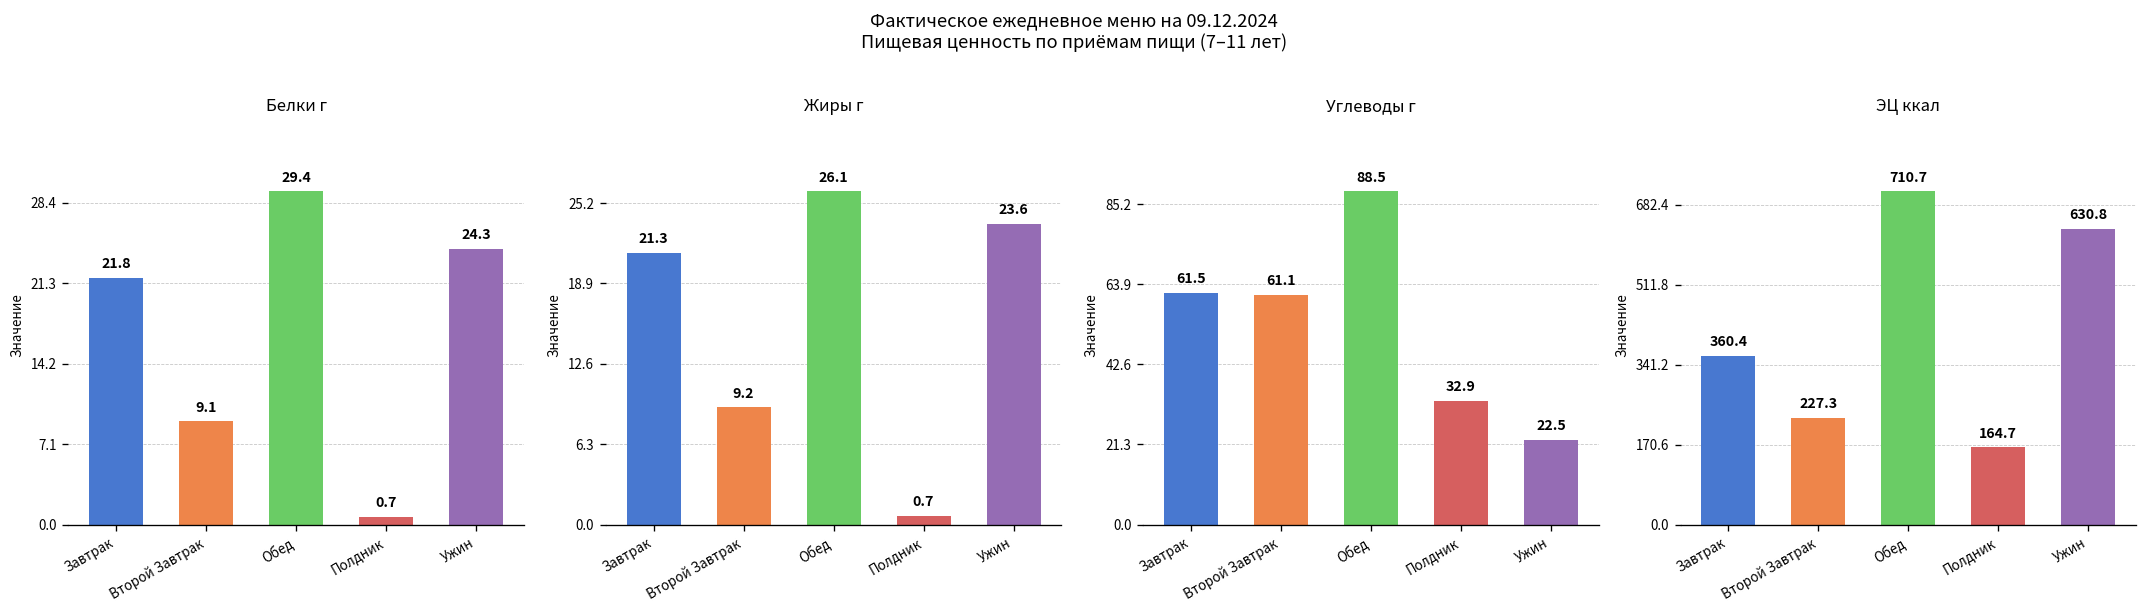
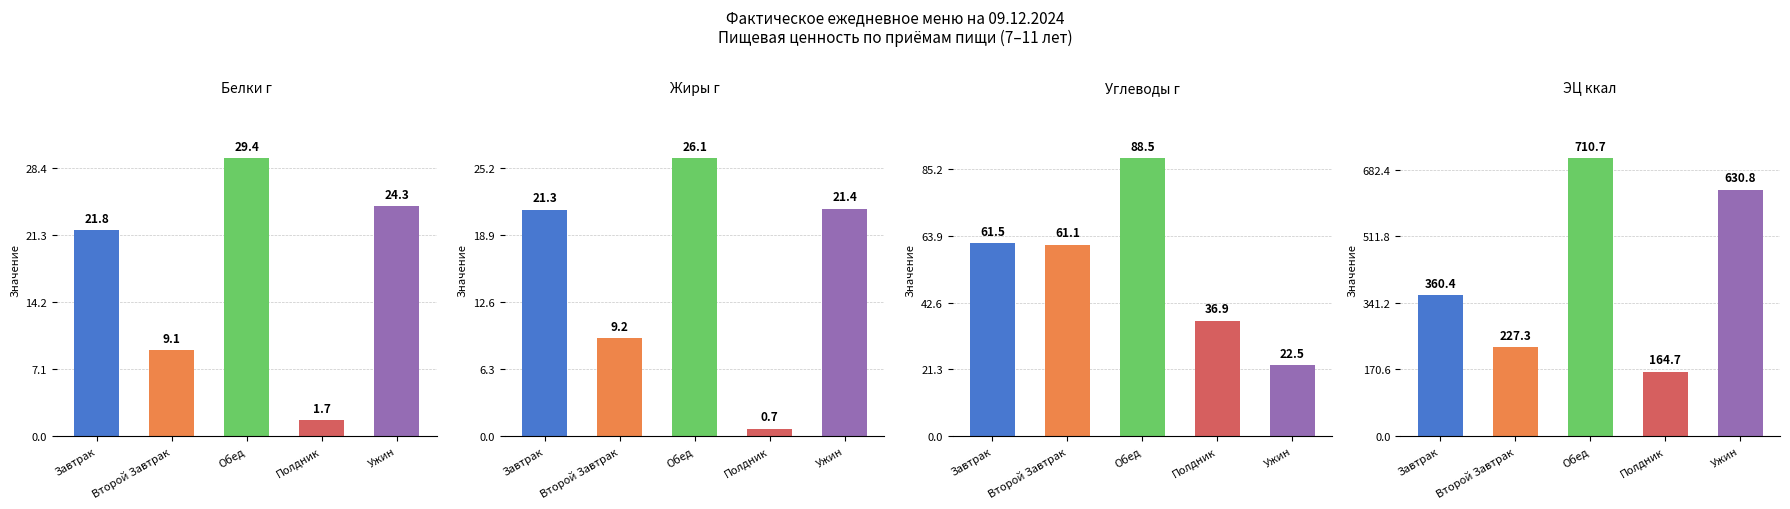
Белки г, Полдник: 0.7 -> 1.7
Жиры г, Ужин: 23.6 -> 21.4
Углеводы г, Полдник: 32.9 -> 36.9
